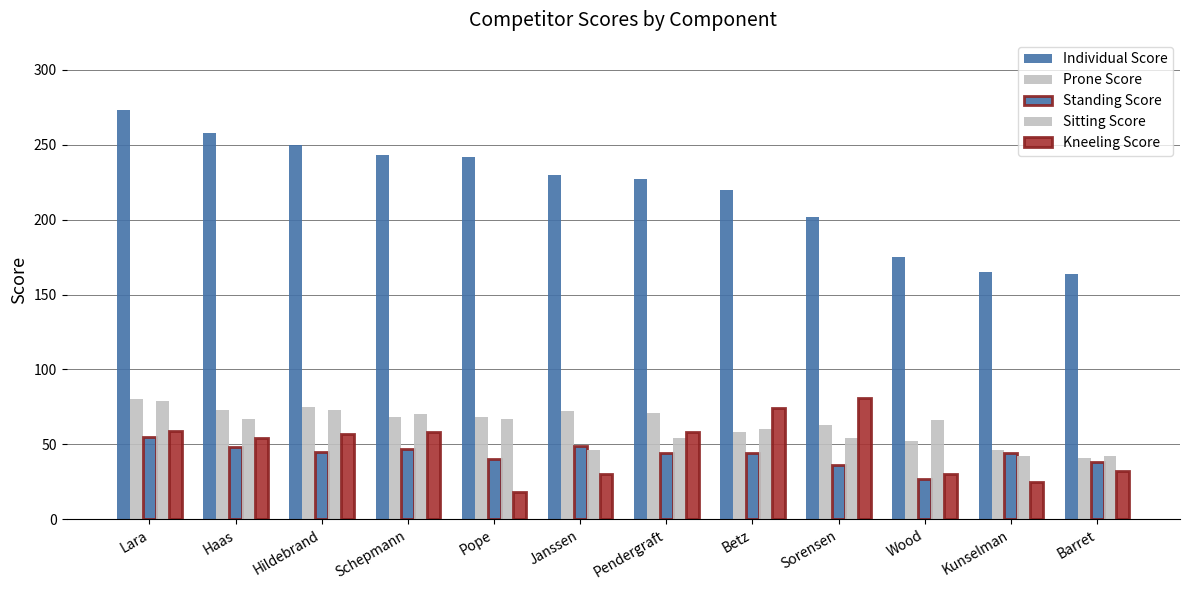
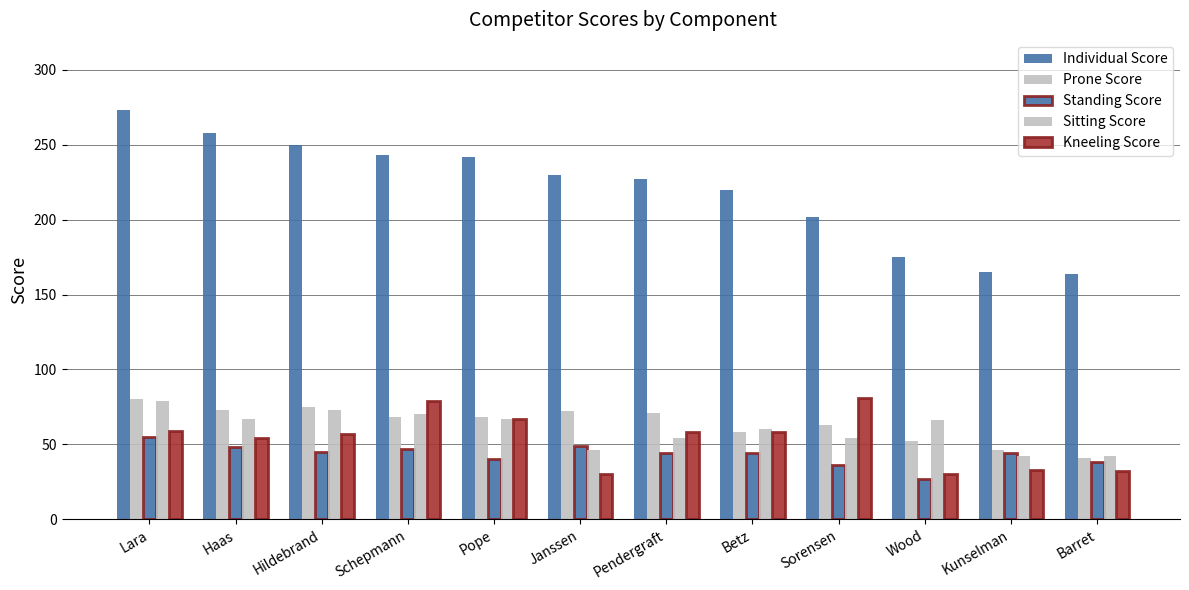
Kneeling Score, Schepmann: 58 -> 79
Kneeling Score, Pope: 18 -> 67
Kneeling Score, Betz: 74 -> 58
Kneeling Score, Kunselman: 25 -> 33
